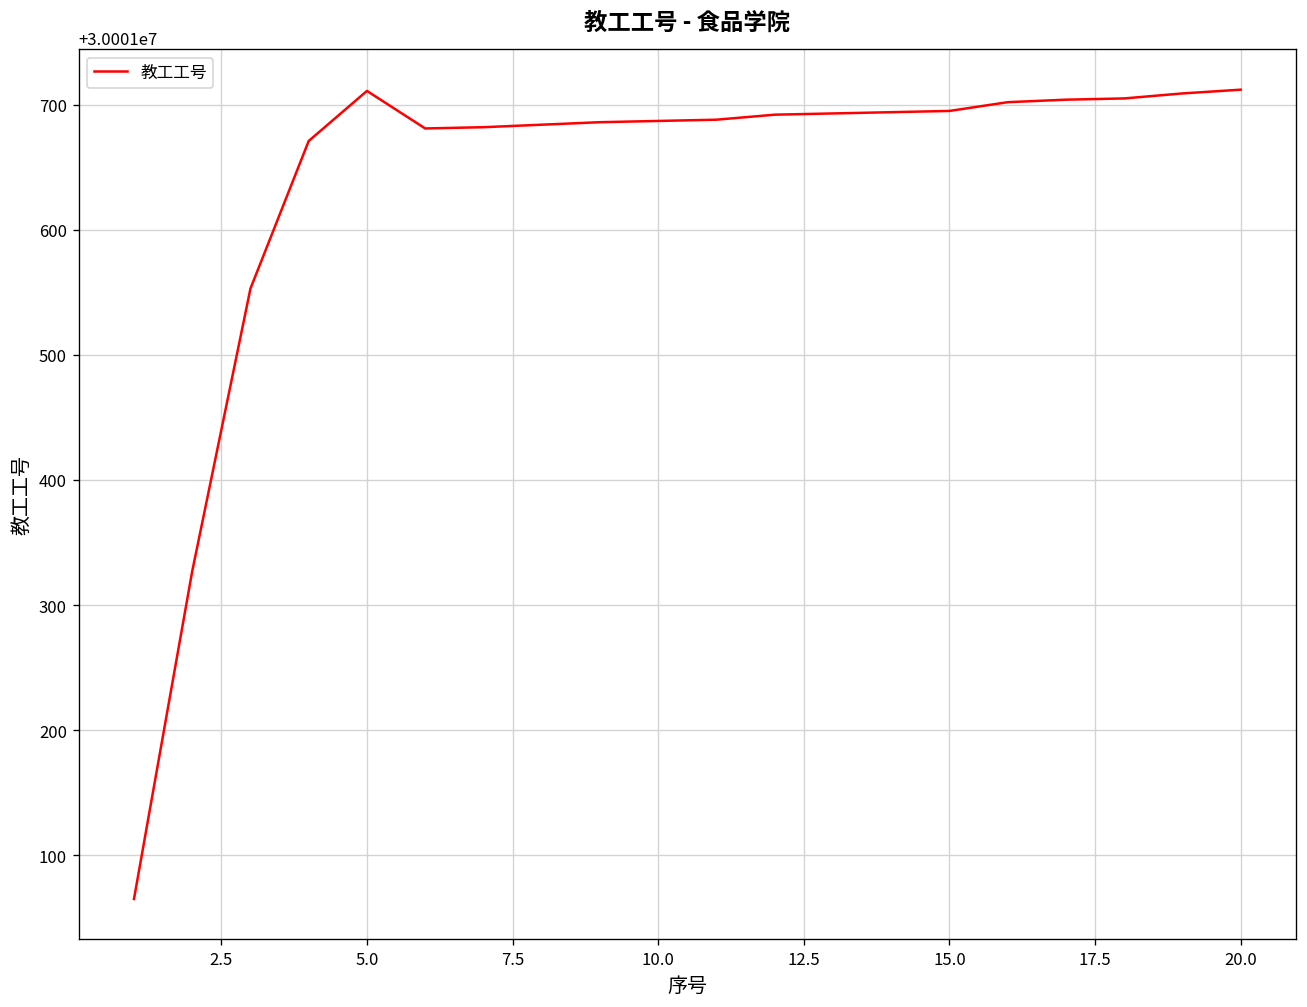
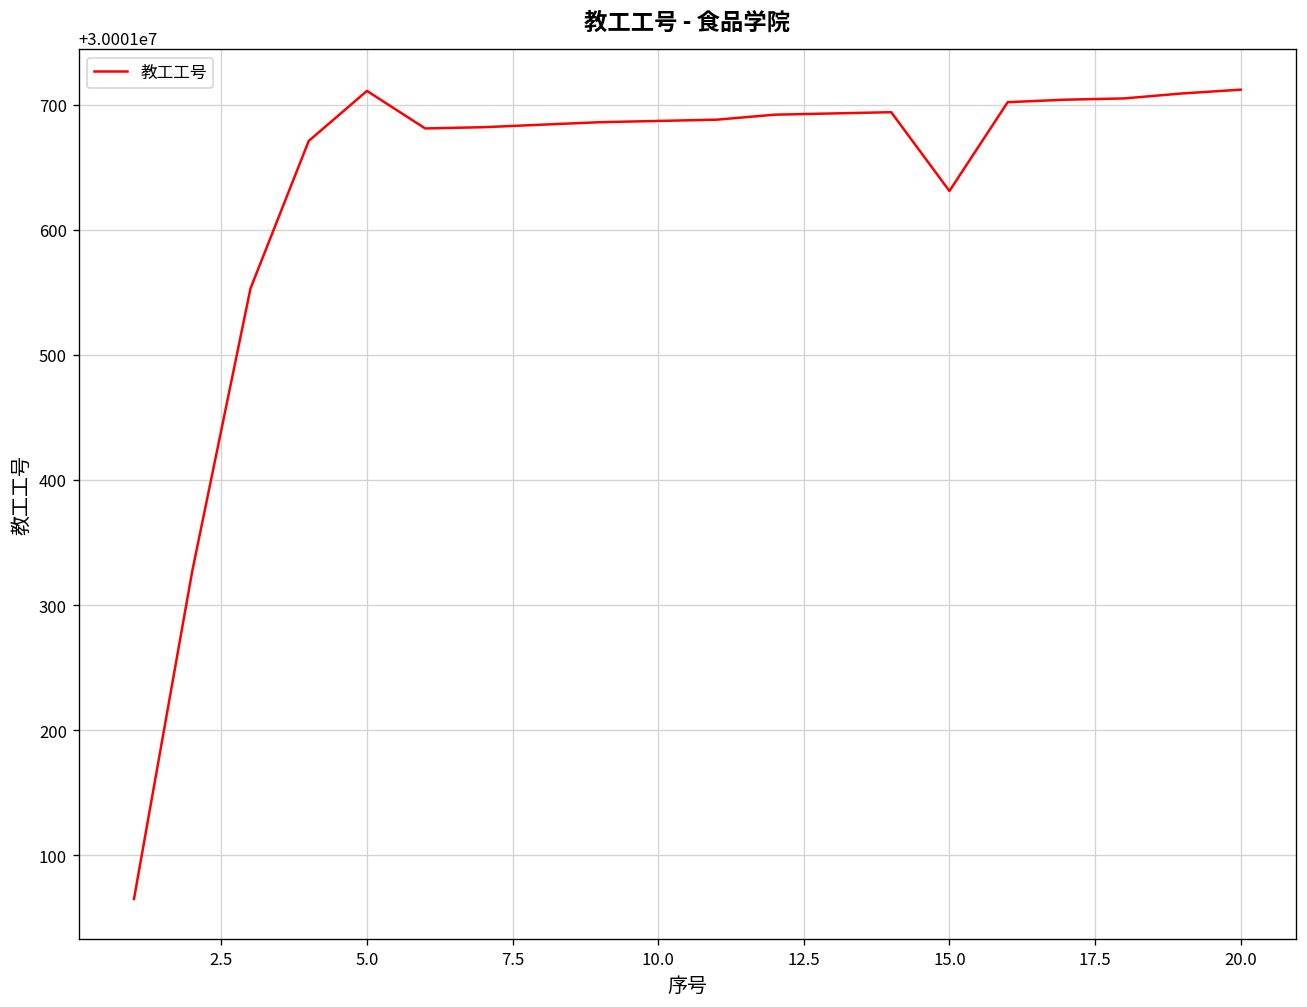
15.0: 30001695 -> 30001631
